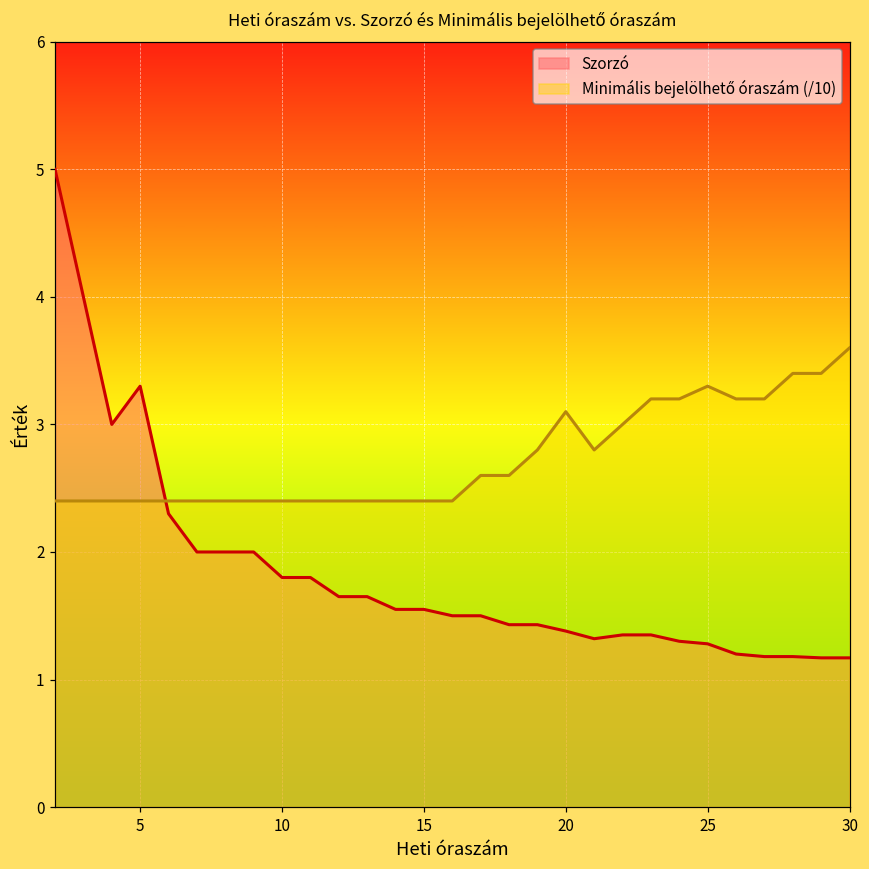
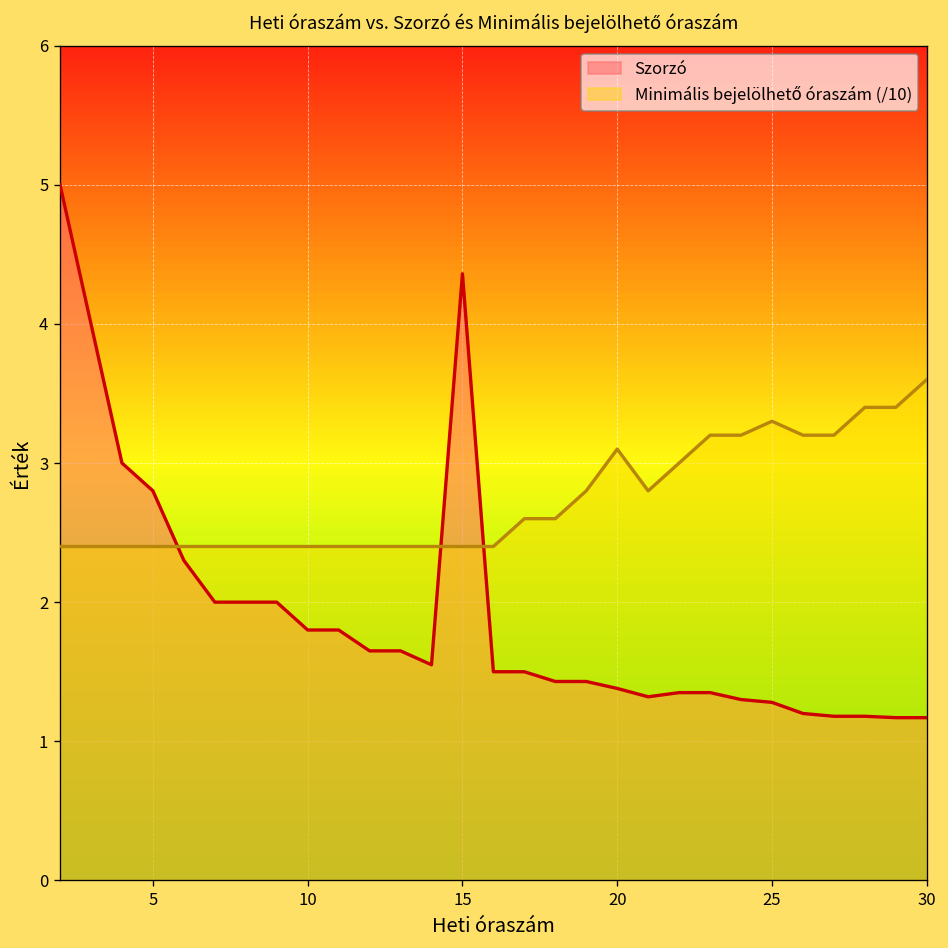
Szorzó, 5: 3.3 -> 2.8
Szorzó, 15: 1.55 -> 4.36
